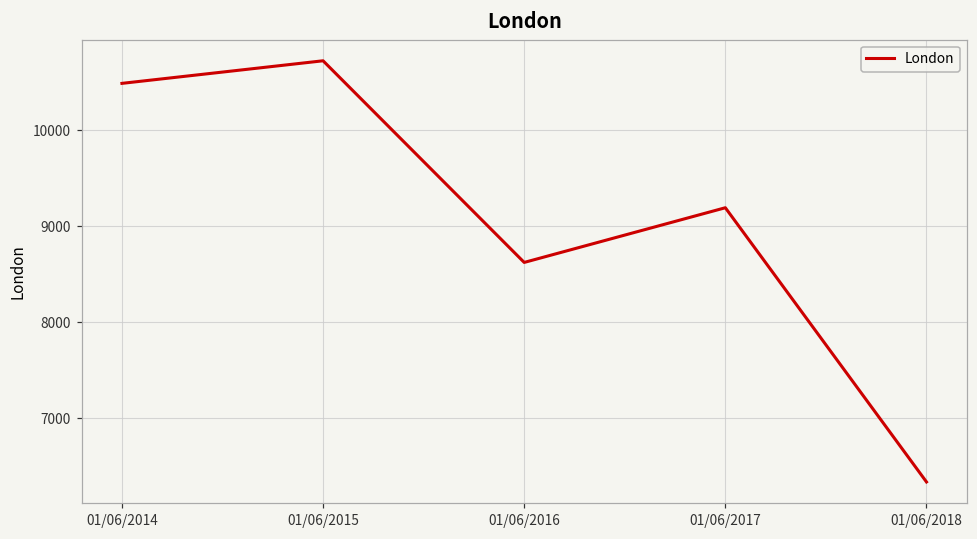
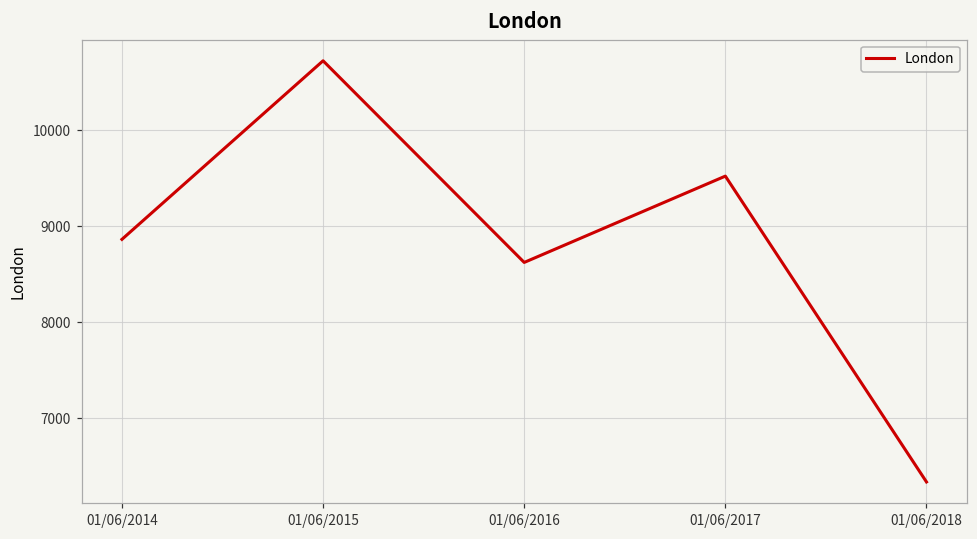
01/06/2014: 10500 -> 8900
01/06/2017: 9200 -> 9500
